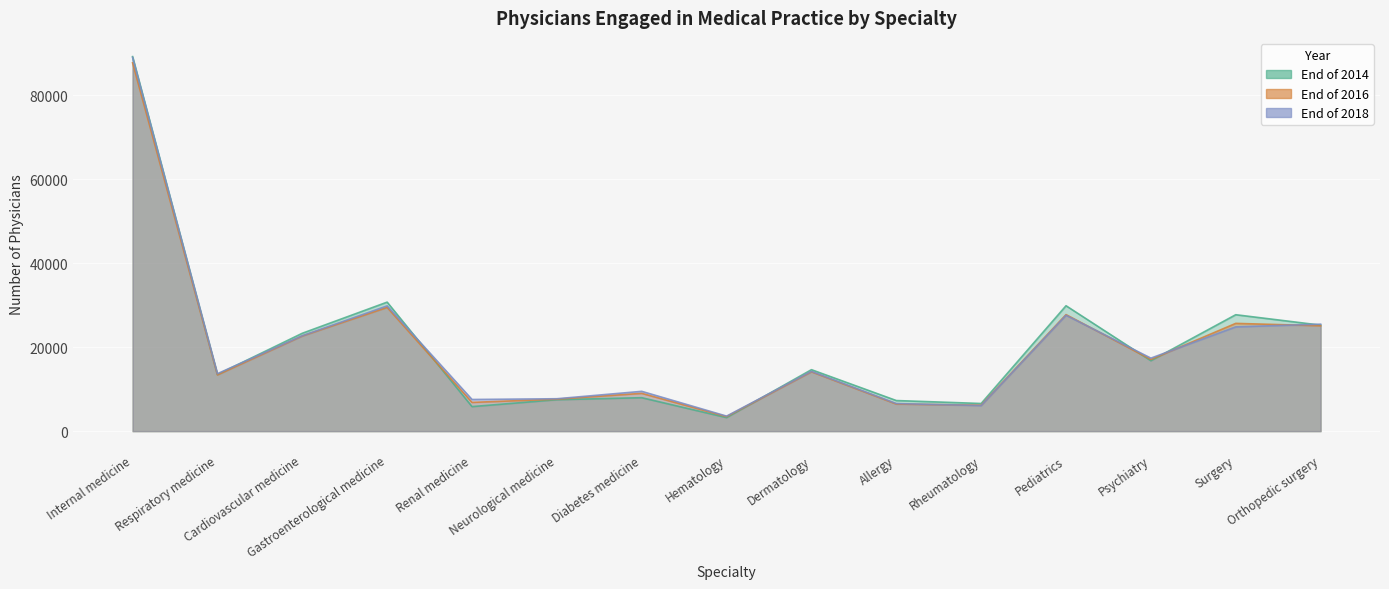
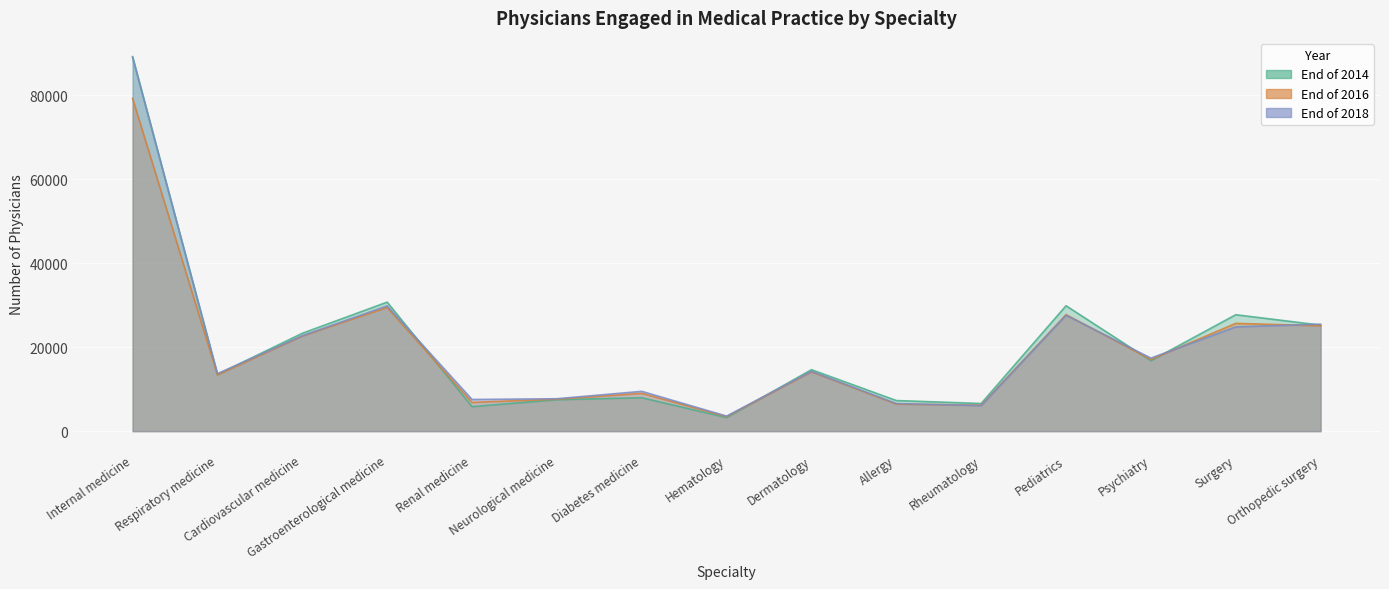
End of 2016, Internal medicine: 88000 -> 79000
